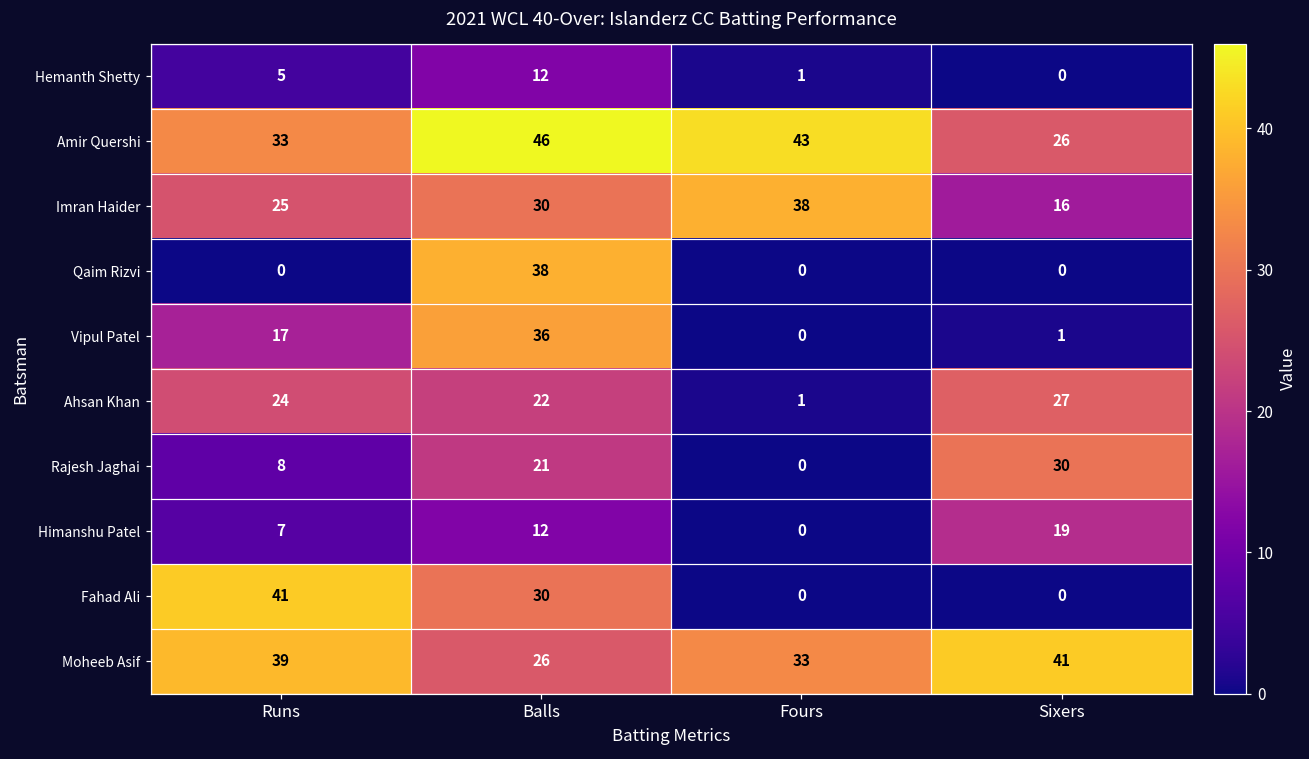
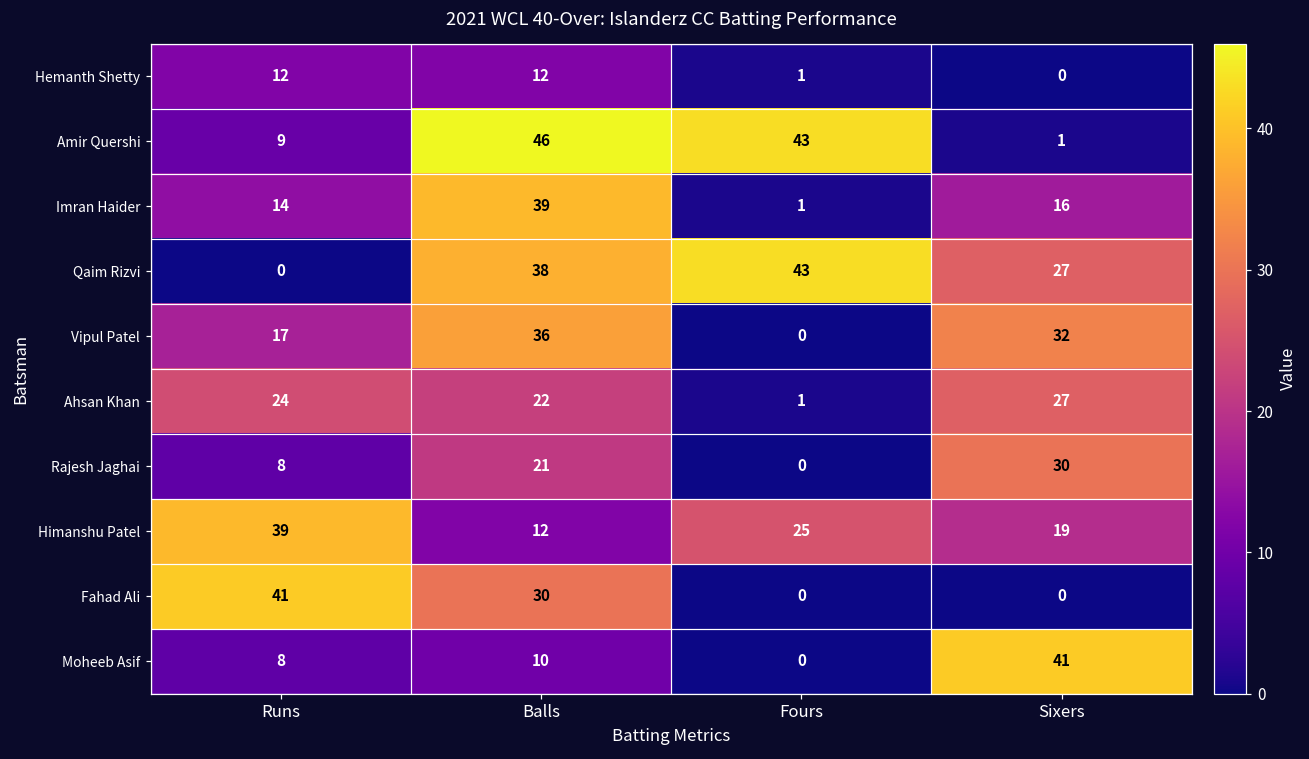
Hemanth Shetty, Runs: 5 -> 12
Amir Quershi, Runs: 33 -> 9
Amir Quershi, Sixers: 26 -> 1
Imran Haider, Runs: 25 -> 14
Imran Haider, Balls: 30 -> 39
Imran Haider, Fours: 38 -> 1
Qaim Rizvi, Fours: 0 -> 43
Qaim Rizvi, Sixers: 0 -> 27
Vipul Patel, Sixers: 1 -> 32
Himanshu Patel, Runs: 7 -> 39
Himanshu Patel, Fours: 0 -> 25
Moheeb Asif, Runs: 39 -> 8
Moheeb Asif, Balls: 26 -> 10
Moheeb Asif, Fours: 33 -> 0
